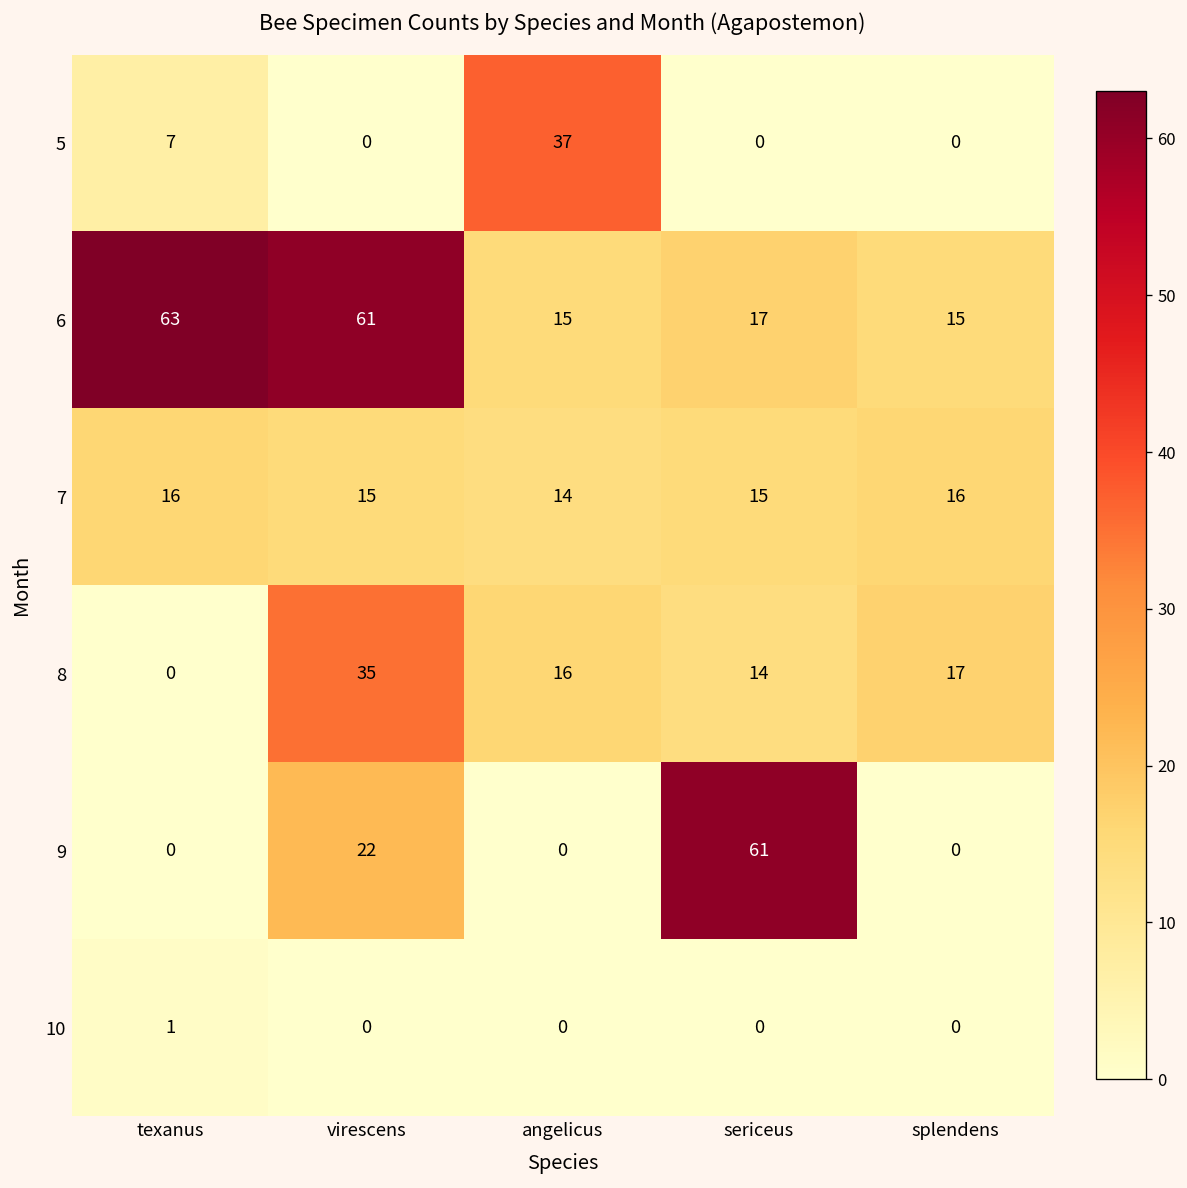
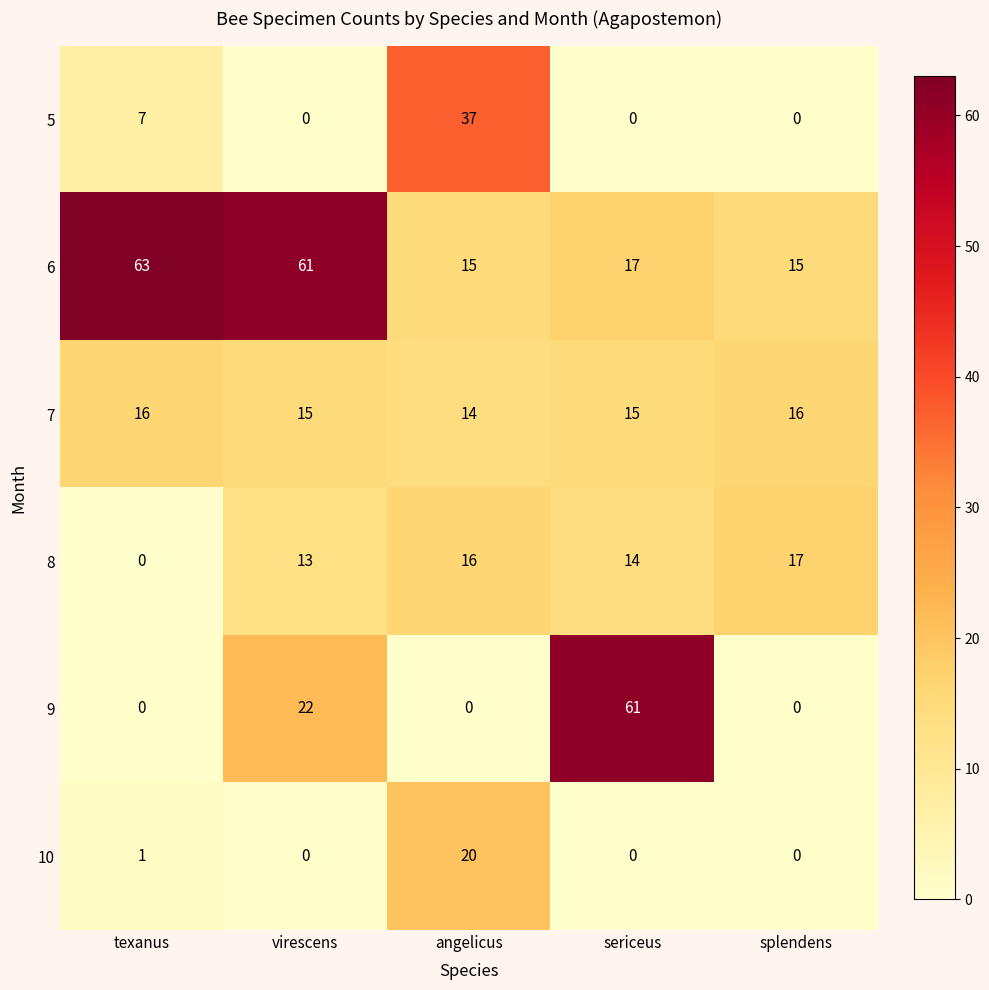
8, virescens: 35 -> 13
10, angelicus: 0 -> 20
